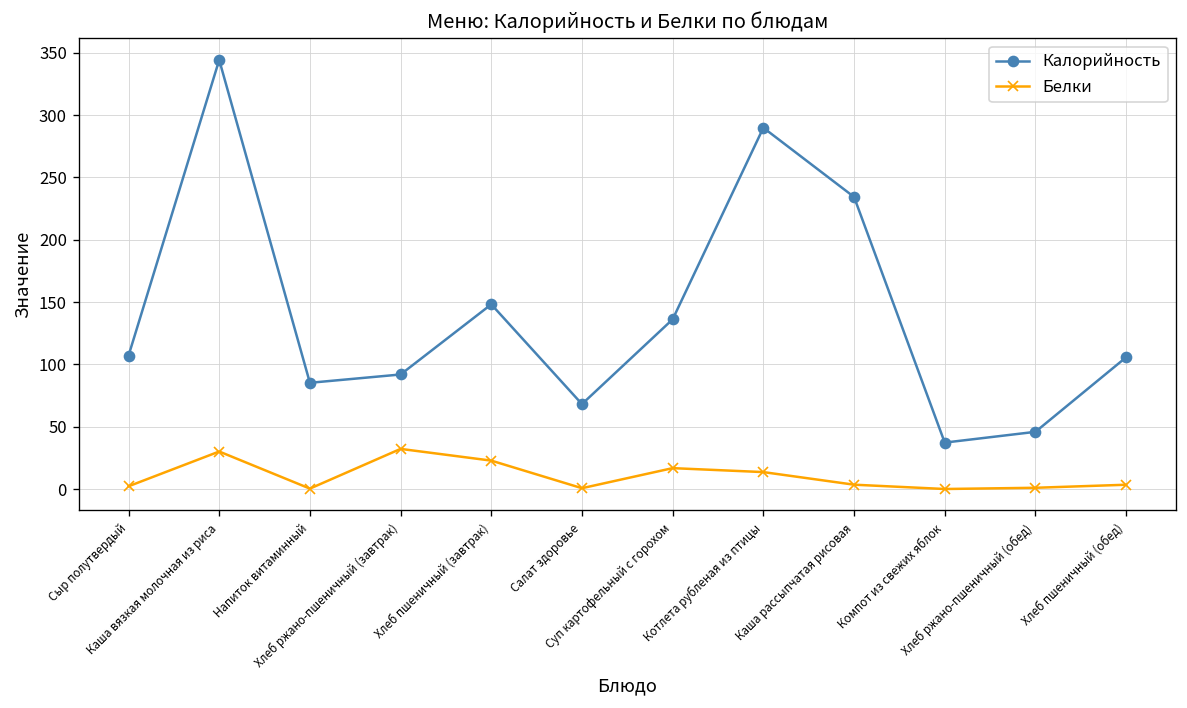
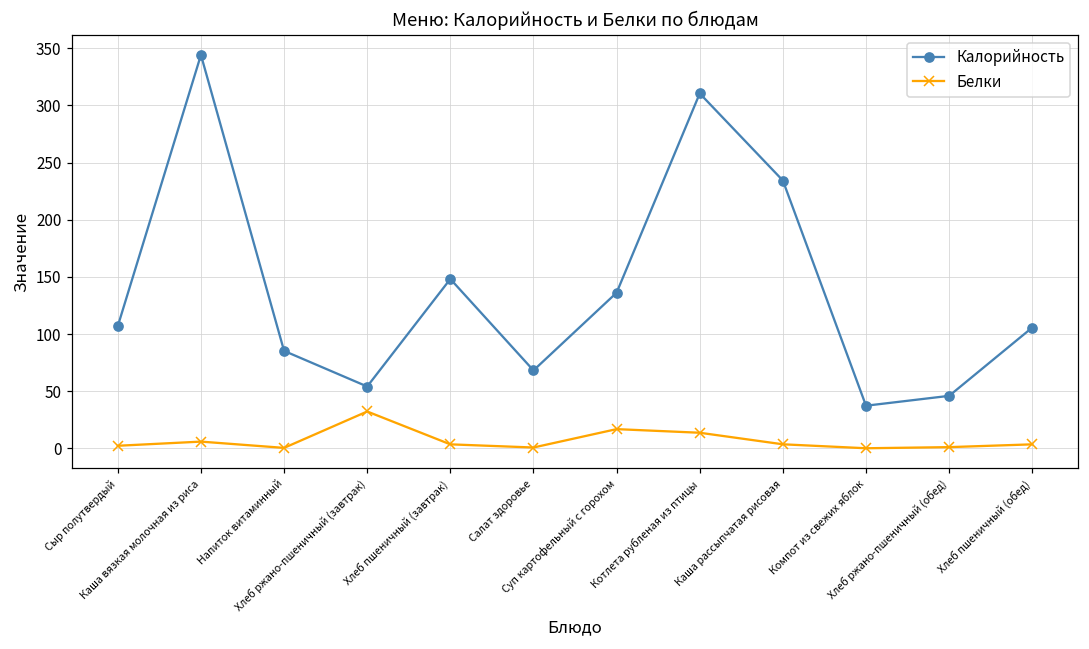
Белки, Каша вязкая молочная из риса: 30 -> 6
Калорийность, Хлеб ржано-пшеничный (завтрак): 92 -> 54
Белки, Хлеб пшеничный (завтрак): 23 -> 4
Калорийность, Котлета рубленая из птицы: 290 -> 311
